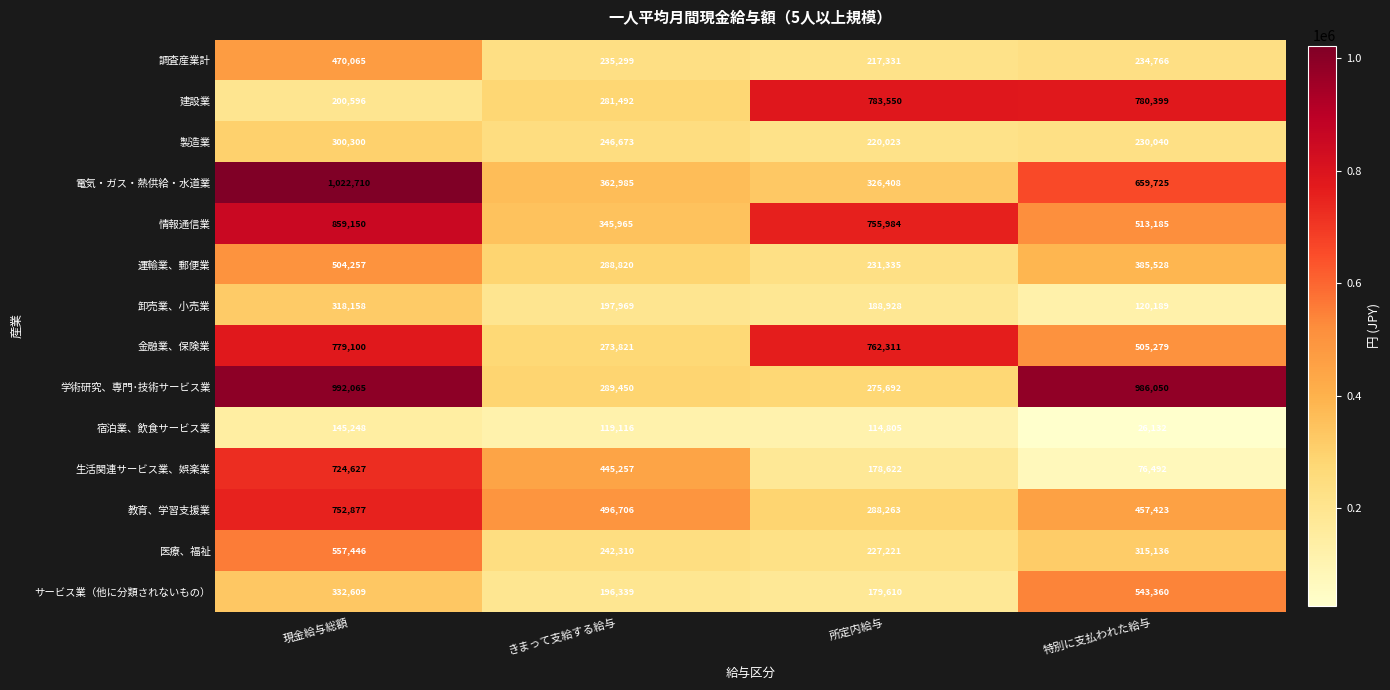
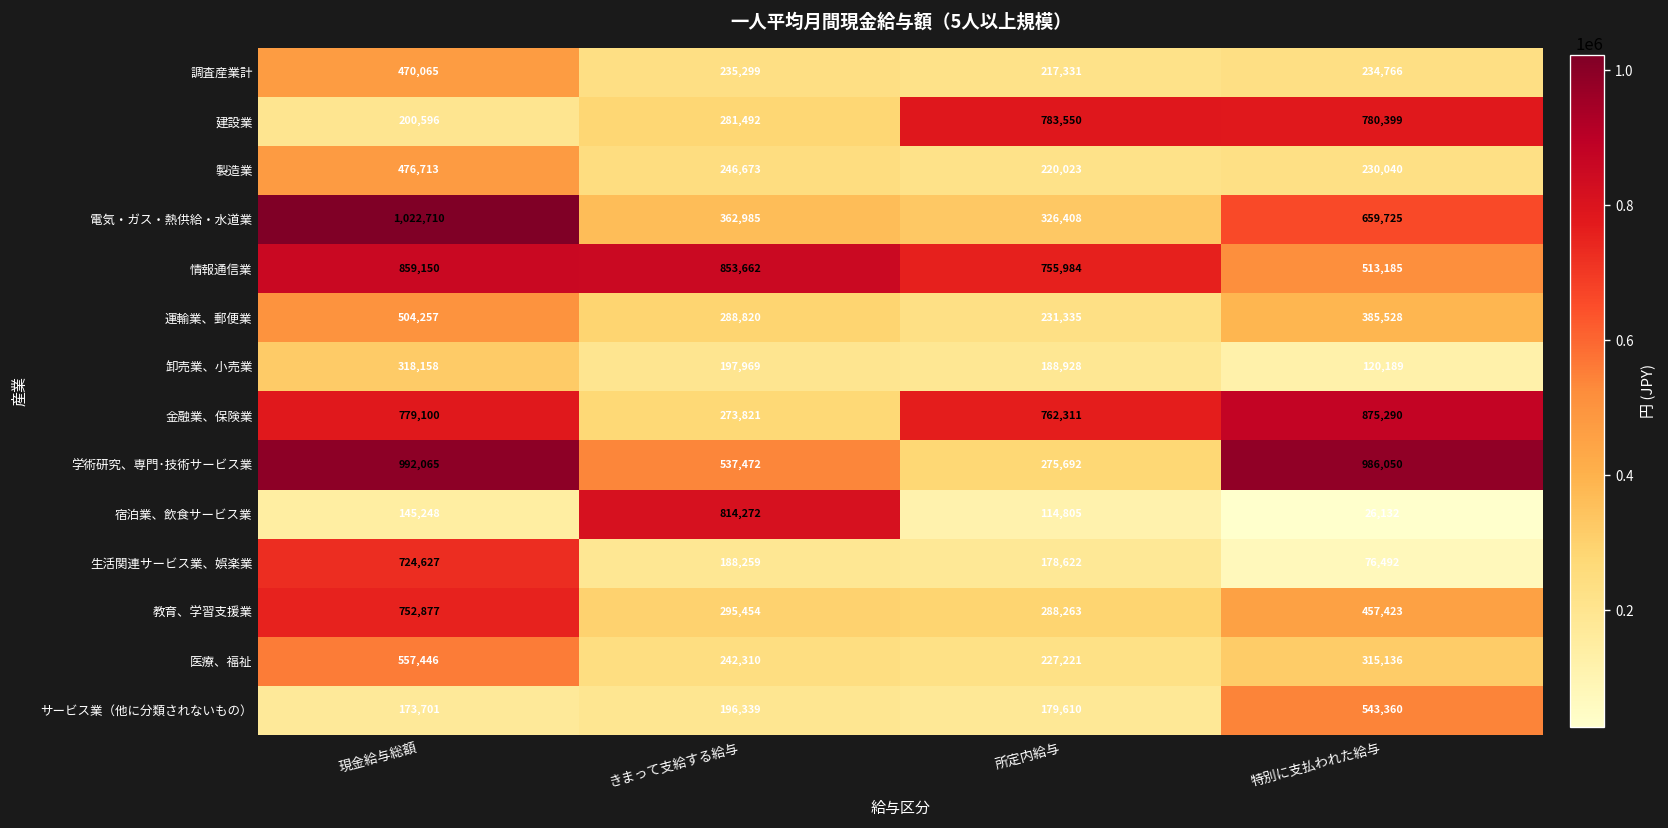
製造業, 現金給与総額: 300,300 -> 476,713
情報通信業, きまって支給する給与: 345,965 -> 853,662
金融業、保険業, 特別に支払われた給与: 505,279 -> 875,290
学術研究、専門･技術サービス業, きまって支給する給与: 289,450 -> 537,472
宿泊業、飲食サービス業, きまって支給する給与: 119,116 -> 814,272
生活関連サービス業、娯楽業, きまって支給する給与: 445,257 -> 188,259
教育、学習支援業, きまって支給する給与: 496,706 -> 295,454
サービス業（他に分類されないもの）, 現金給与総額: 332,609 -> 173,701
